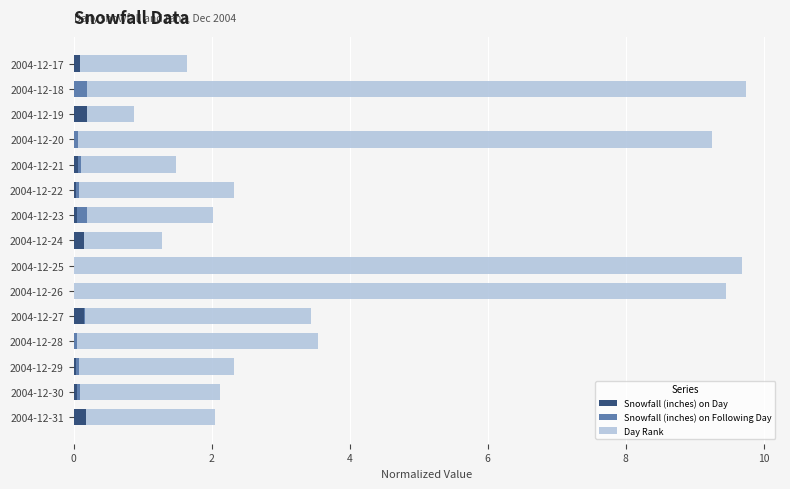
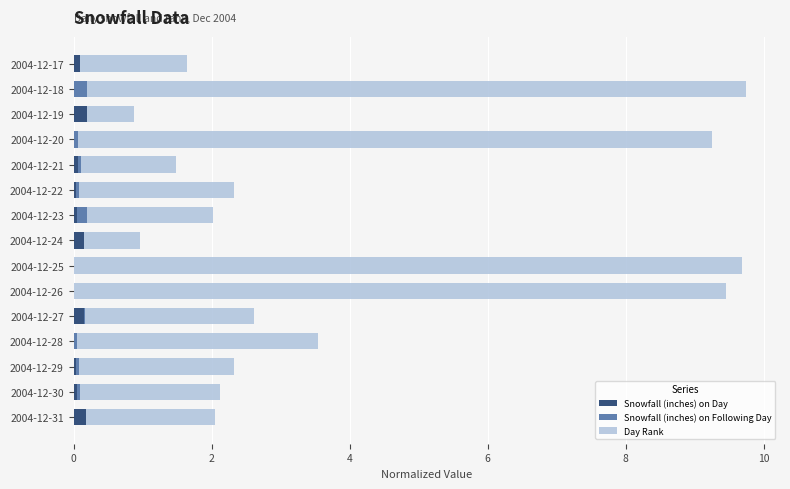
Day Rank, 2004-12-24: 1.1 -> 0.8
Day Rank, 2004-12-27: 3.3 -> 2.5
